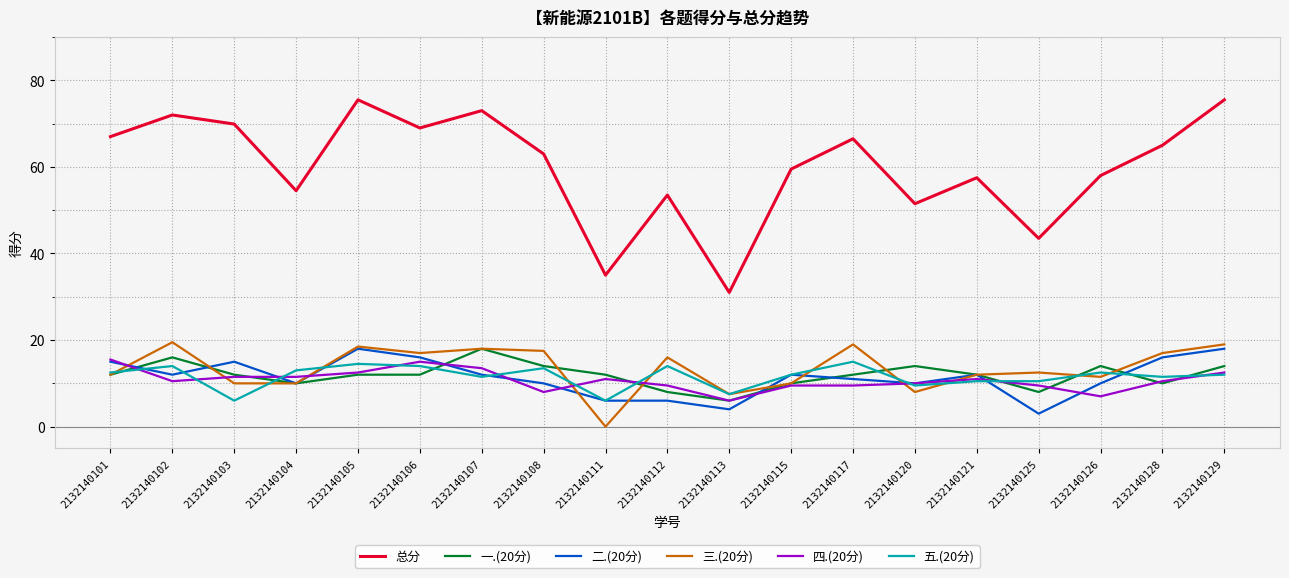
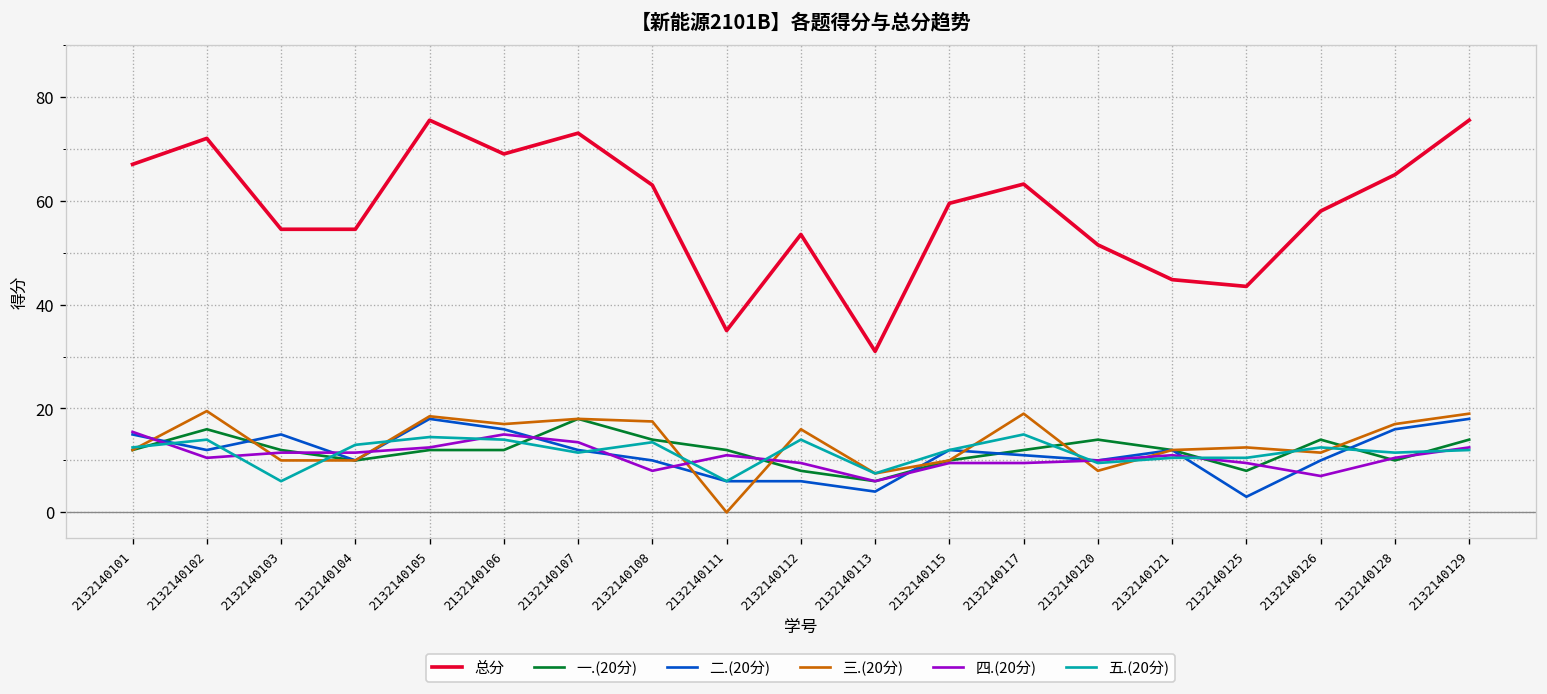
总分, 2132140103: 70 -> 55
总分, 2132140117: 67 -> 63
总分, 2132140121: 58 -> 45
